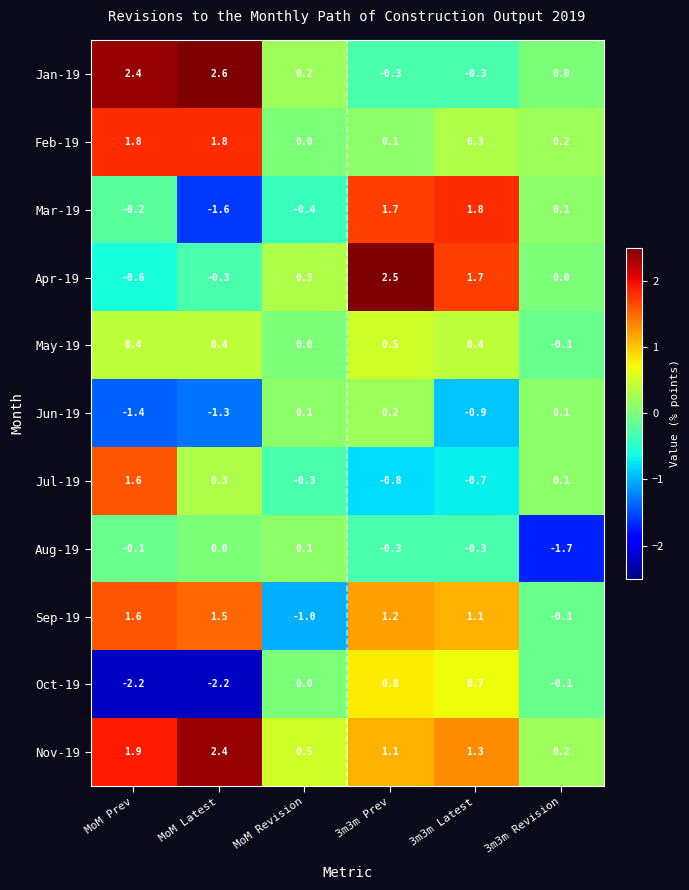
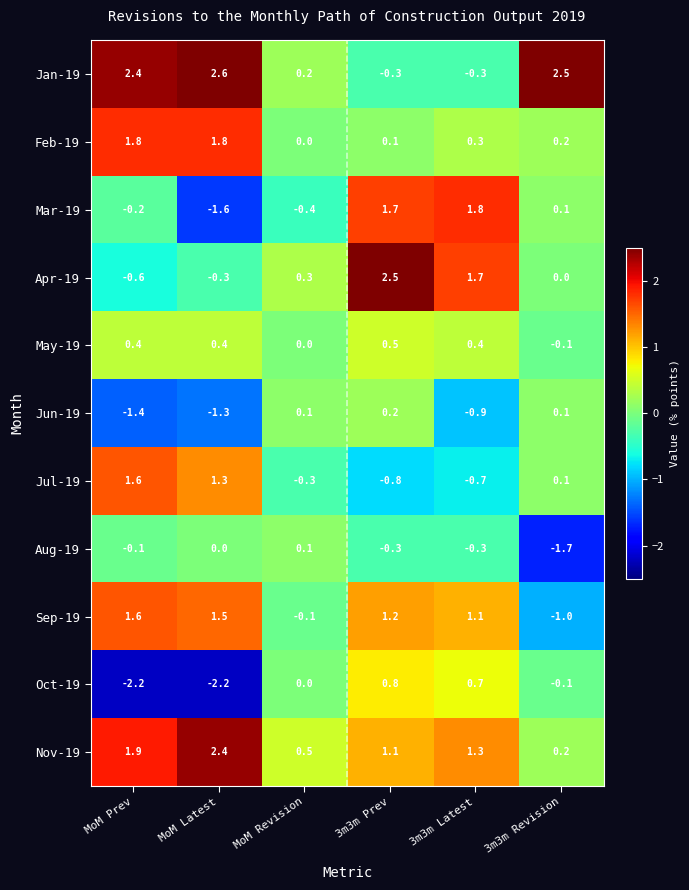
Jan-19, 3m3m Revision: 0.0 -> 2.5
Jul-19, MoM Latest: 0.3 -> 1.3
Sep-19, MoM Revision: -1.0 -> -0.1
Sep-19, 3m3m Revision: -0.1 -> -1.0
